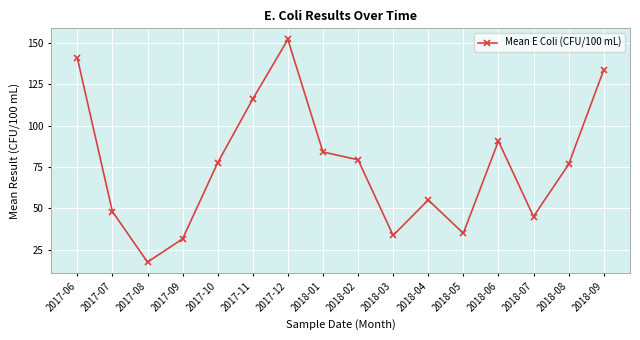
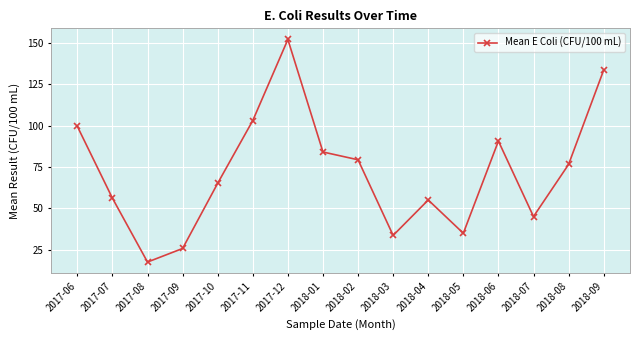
2017-06: 141 -> 100
2017-07: 48 -> 56
2017-09: 32 -> 26
2017-10: 78 -> 65
2017-11: 116 -> 103
